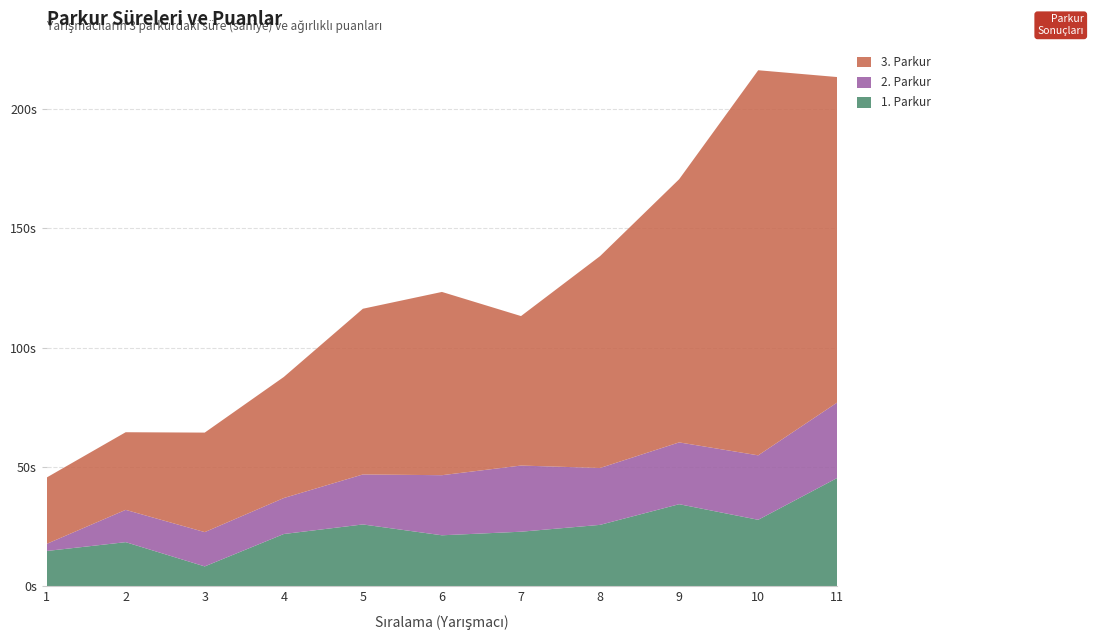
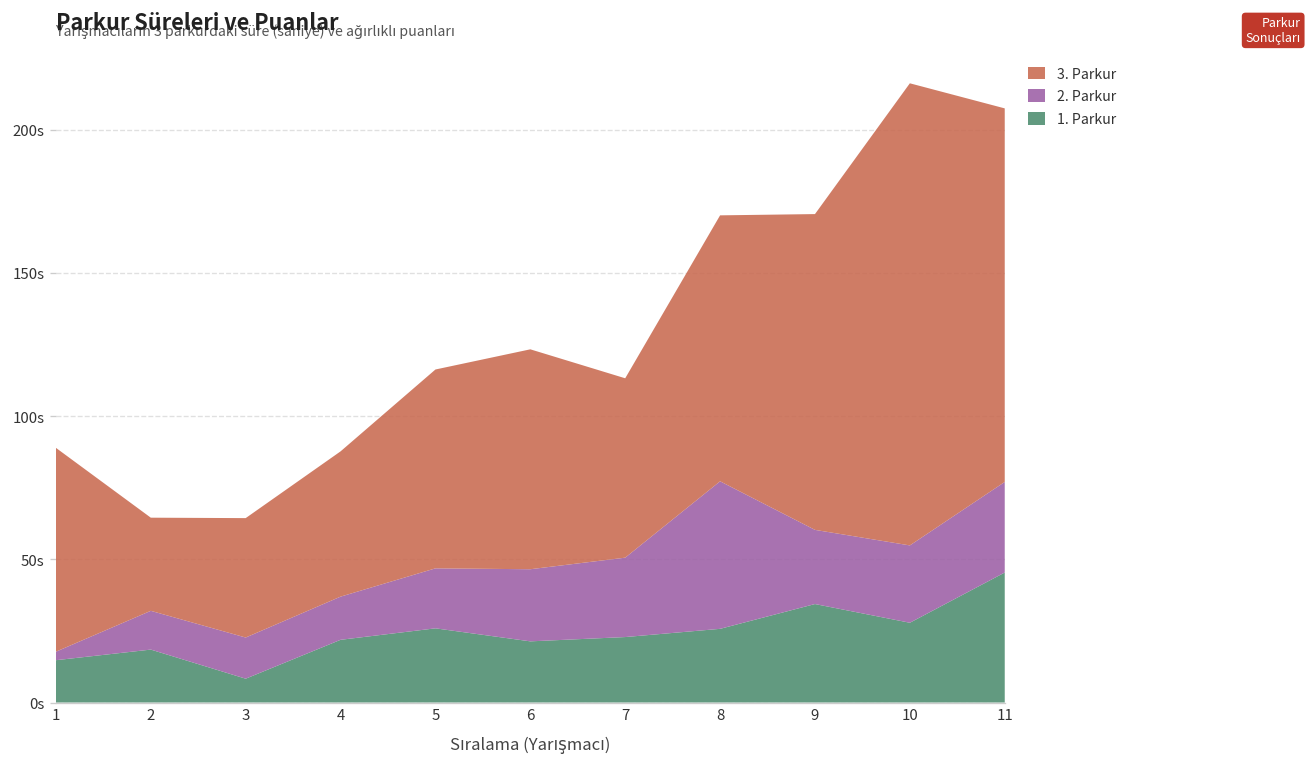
3. Parkur, 1: 28s -> 71s
2. Parkur, 8: 24s -> 52s
3. Parkur, 8: 89s -> 93s
3. Parkur, 11: 136s -> 130s
